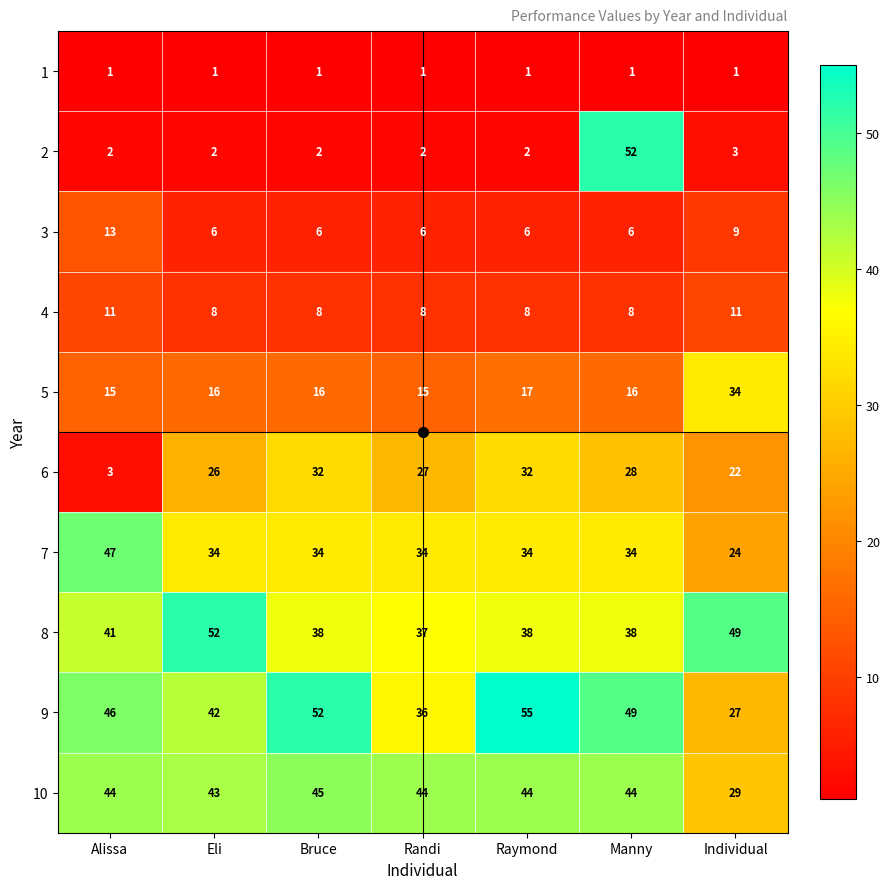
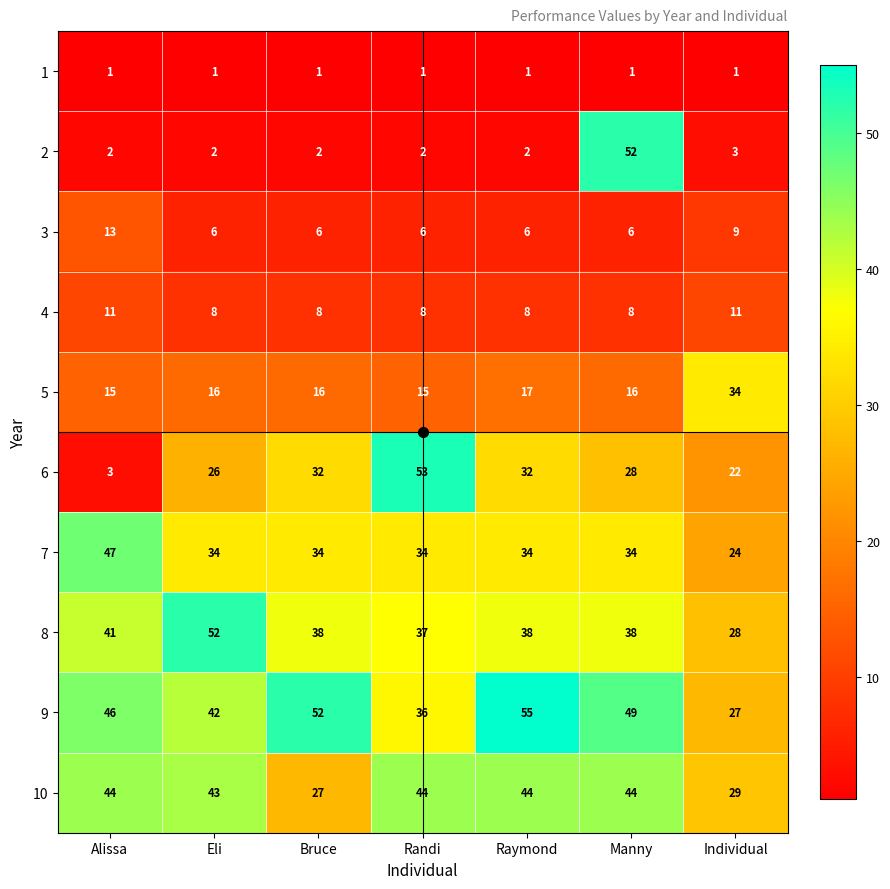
6, Randi: 27 -> 53
8, Individual: 49 -> 28
10, Bruce: 45 -> 27
